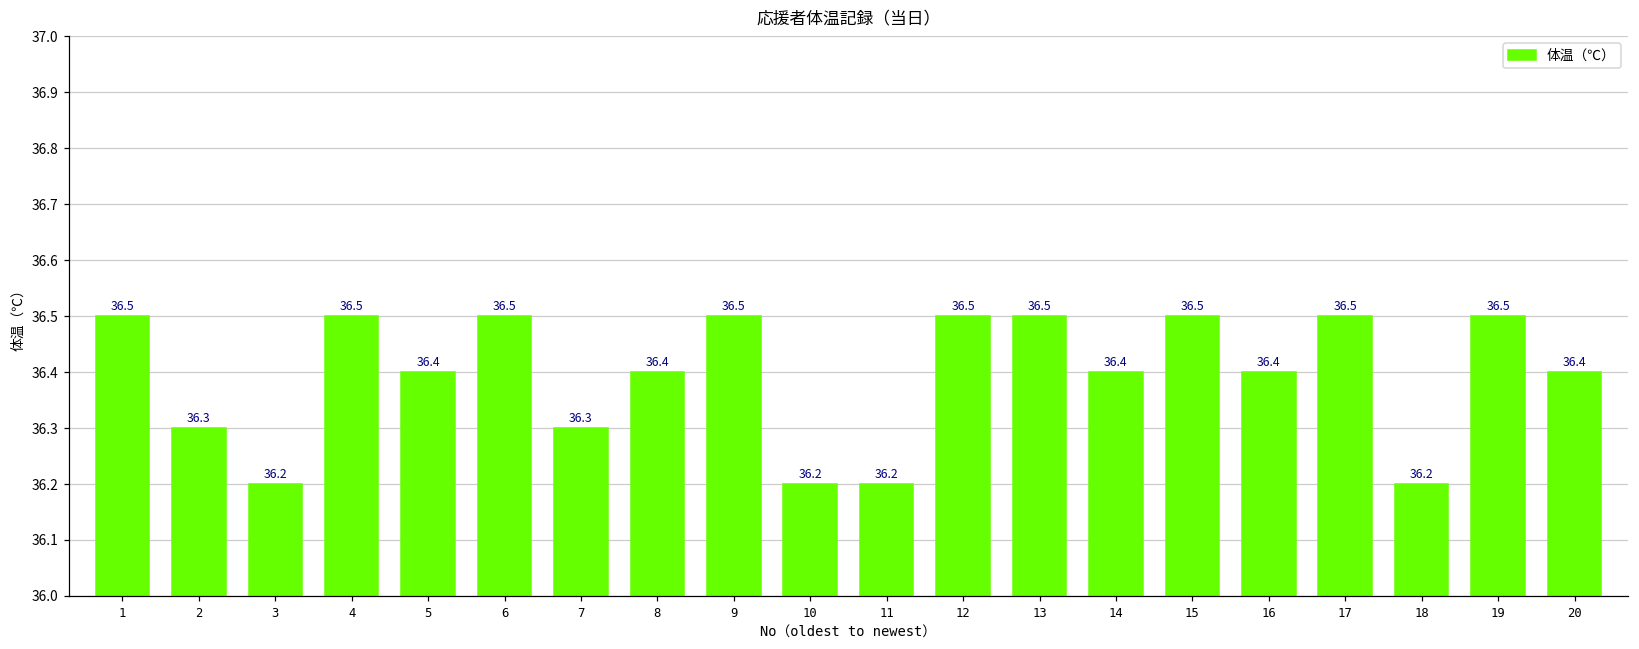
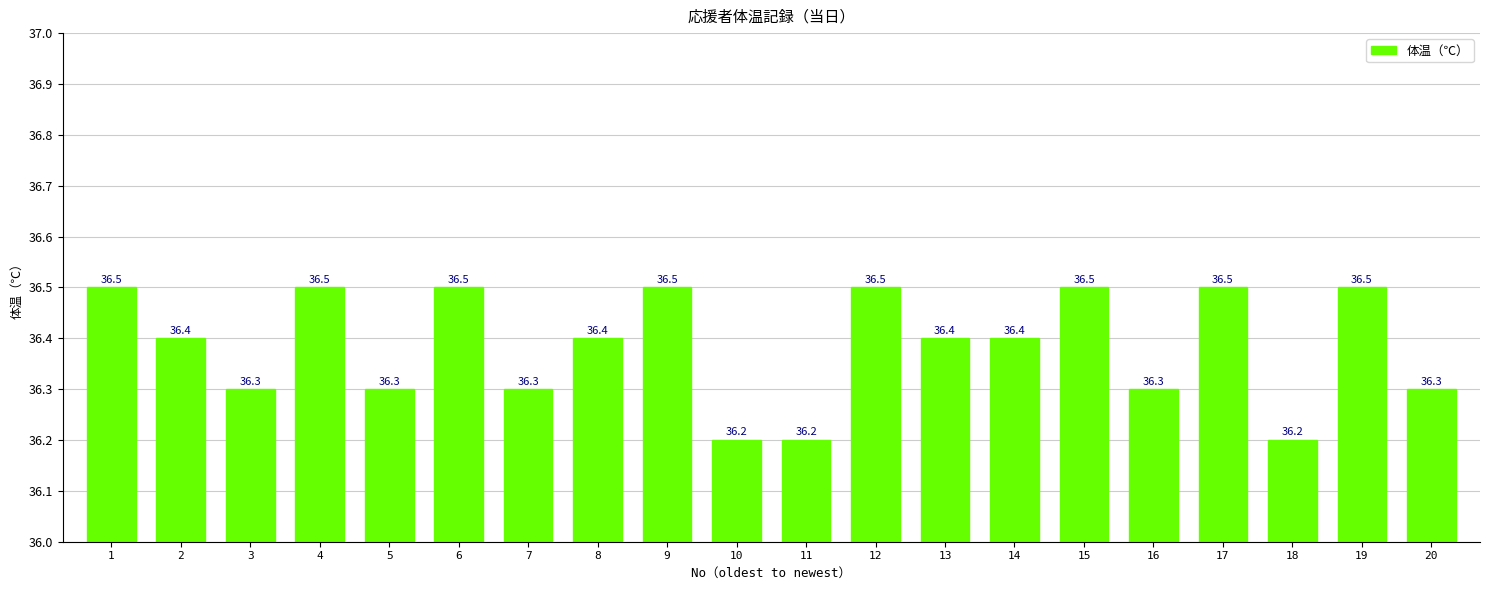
2: 36.3 -> 36.4
3: 36.2 -> 36.3
5: 36.4 -> 36.3
13: 36.5 -> 36.4
16: 36.4 -> 36.3
20: 36.4 -> 36.3
